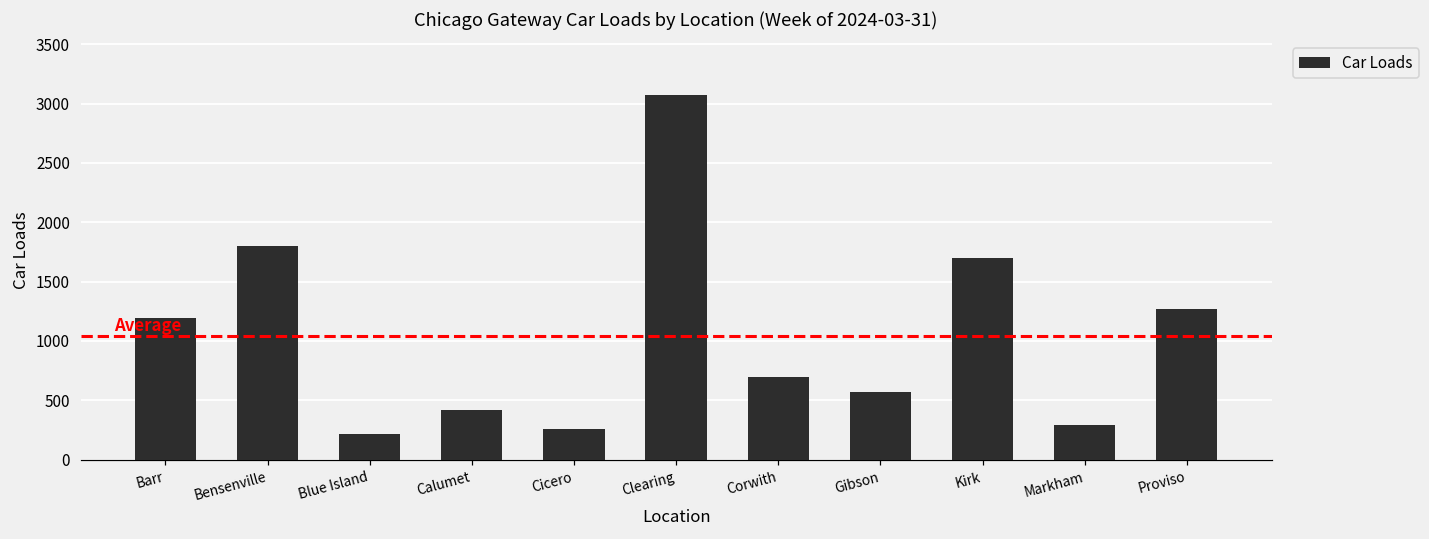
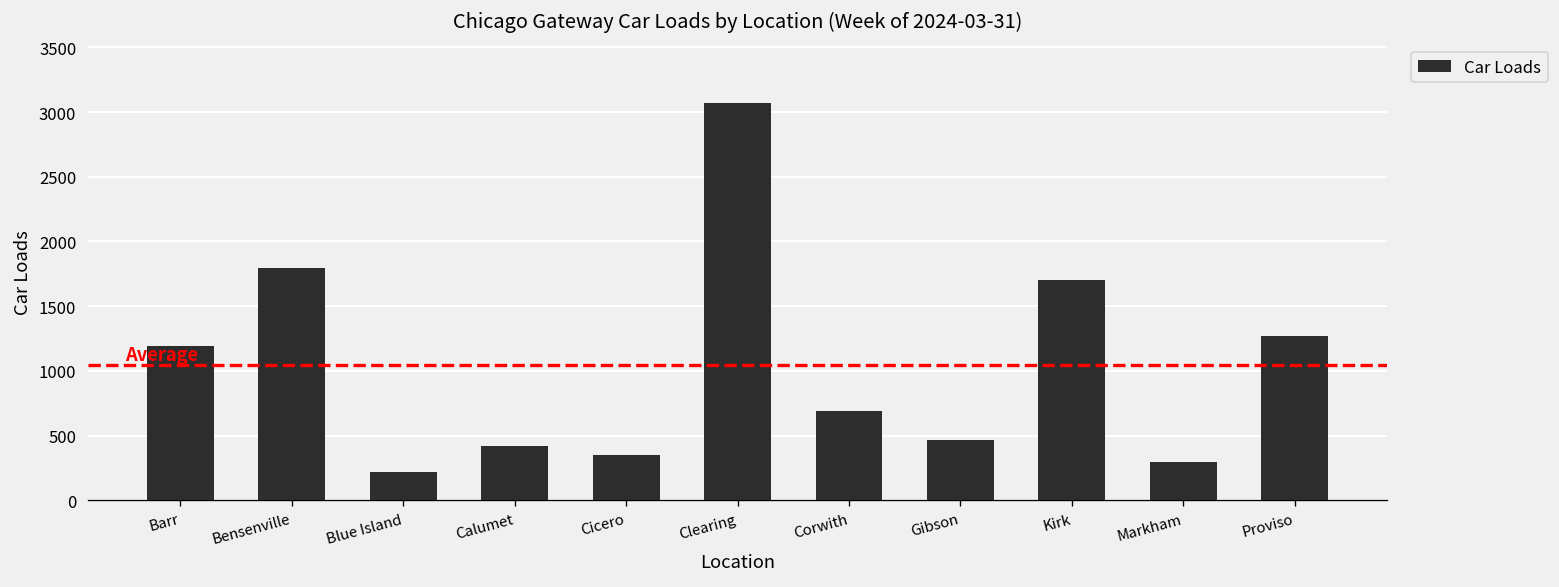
Cicero: 260 -> 350
Gibson: 570 -> 470
